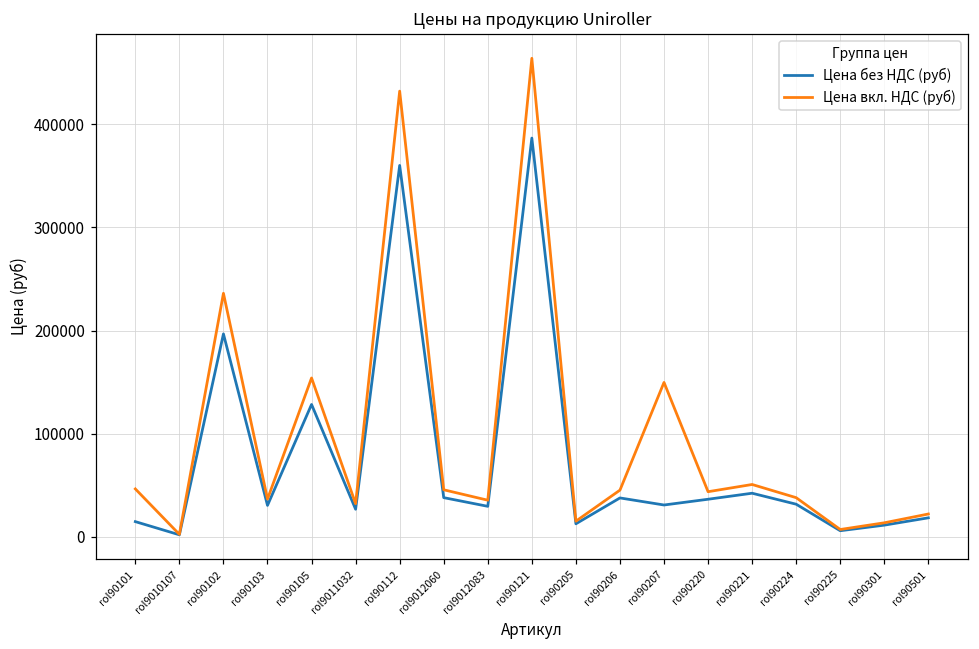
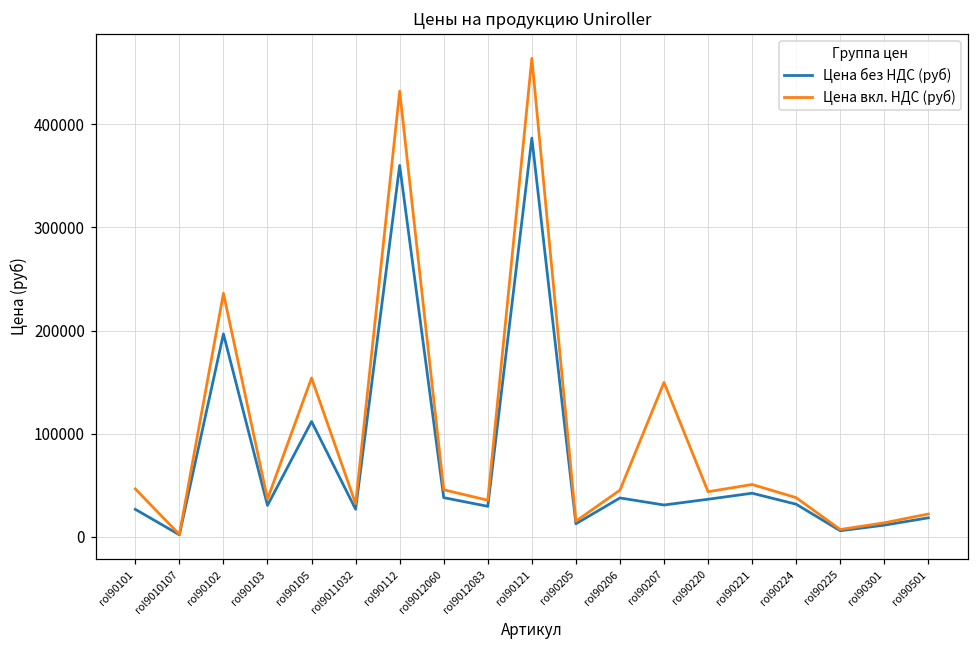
Цена без НДС (руб), rol90101: 10000 -> 30000
Цена без НДС (руб), rol90105: 130000 -> 110000
